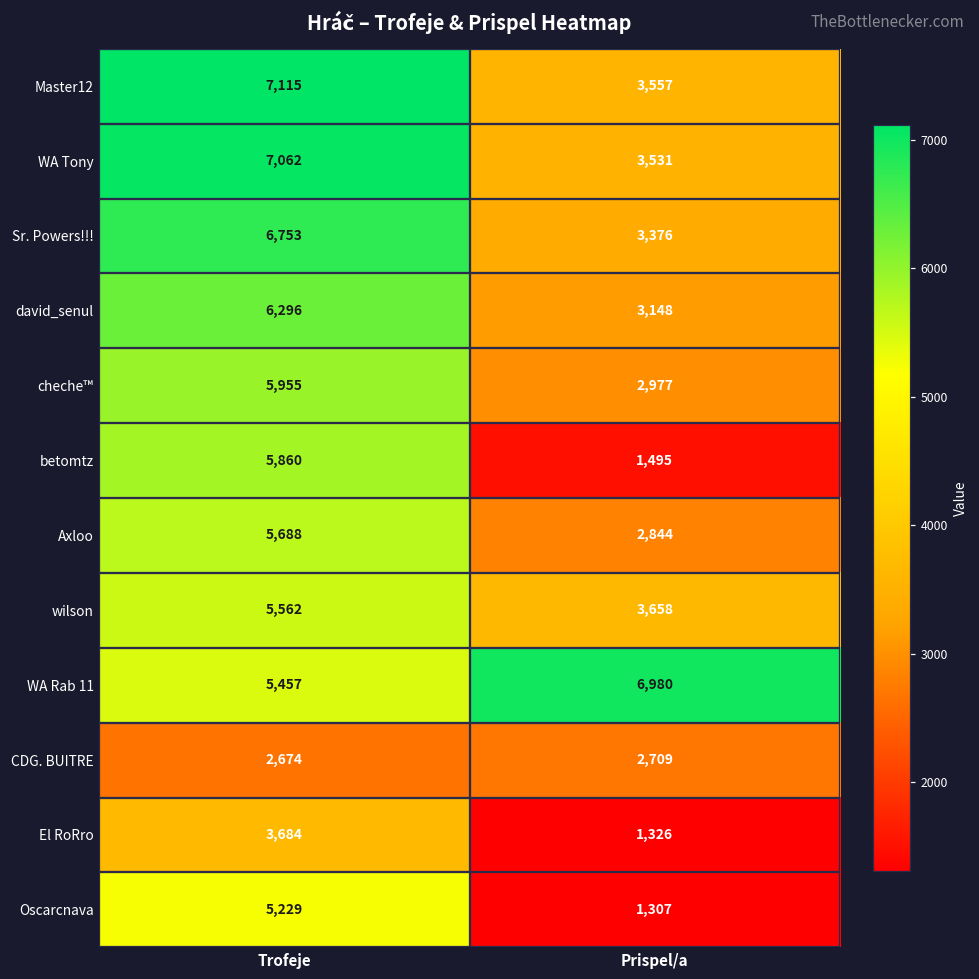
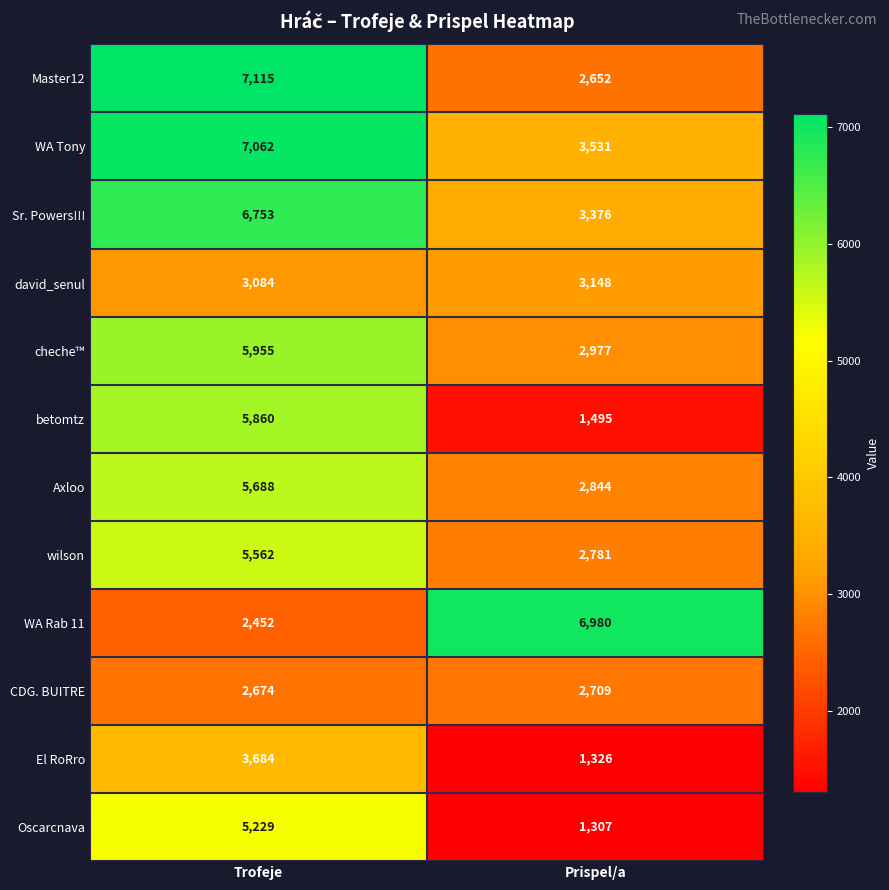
Master12, Prispel/a: 3,557 -> 2,652
david_senul, Trofeje: 6,296 -> 3,084
wilson, Prispel/a: 3,658 -> 2,781
WA Rab 11, Trofeje: 5,457 -> 2,452
